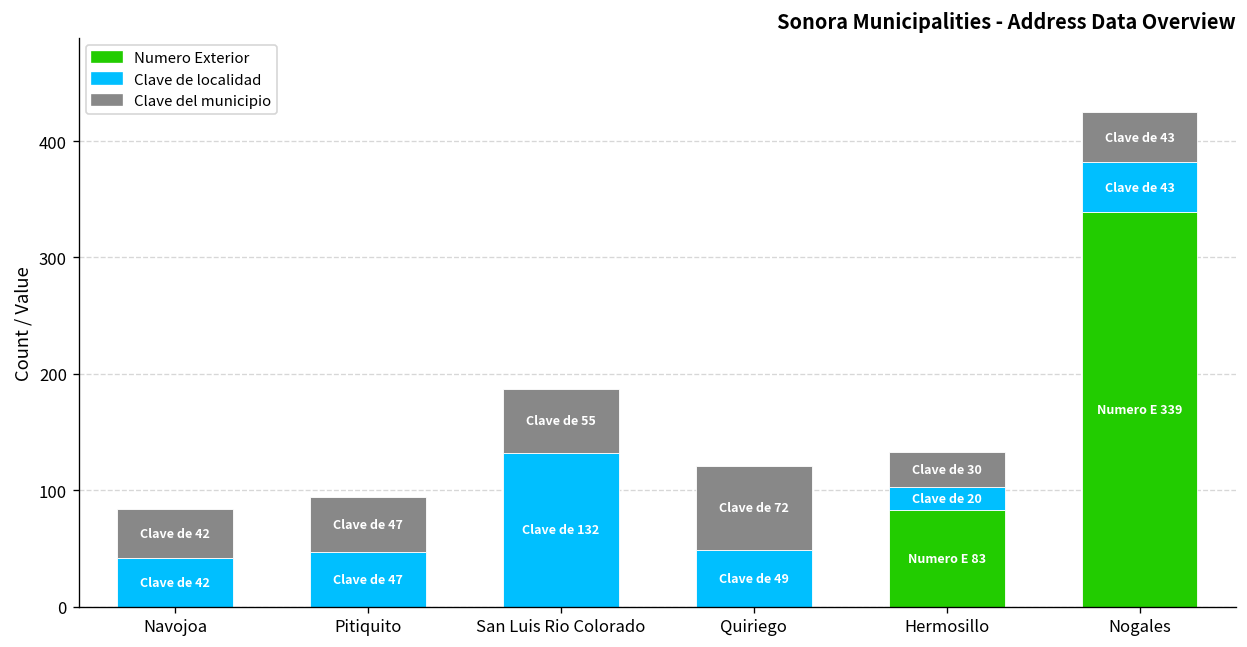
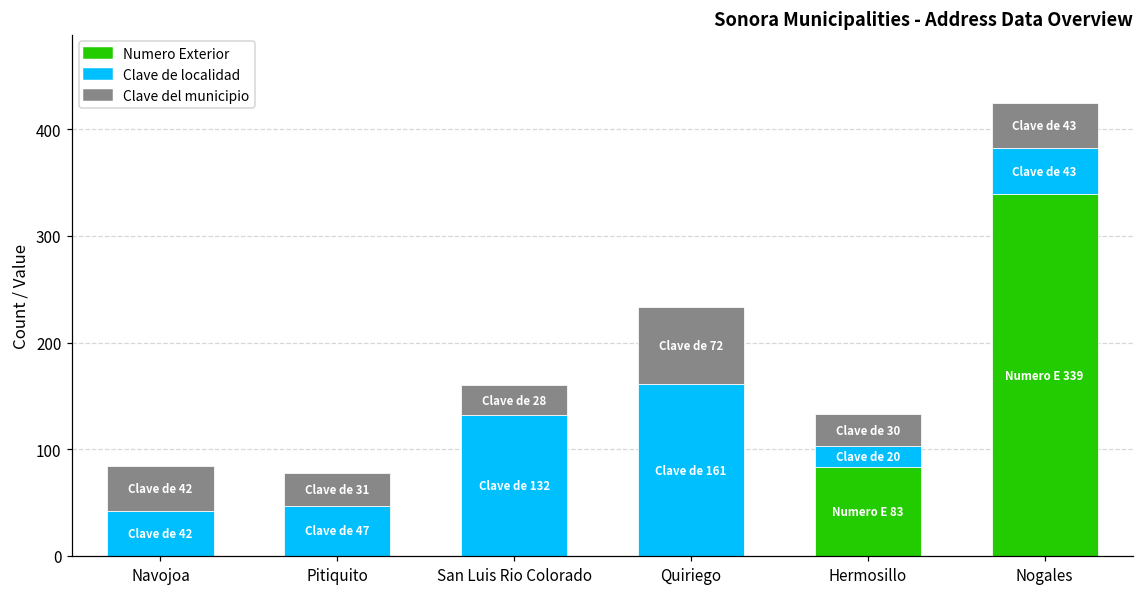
Clave del municipio, Pitiquito: 47 -> 31
Clave del municipio, San Luis Rio Colorado: 55 -> 28
Clave de localidad, Quiriego: 49 -> 161
